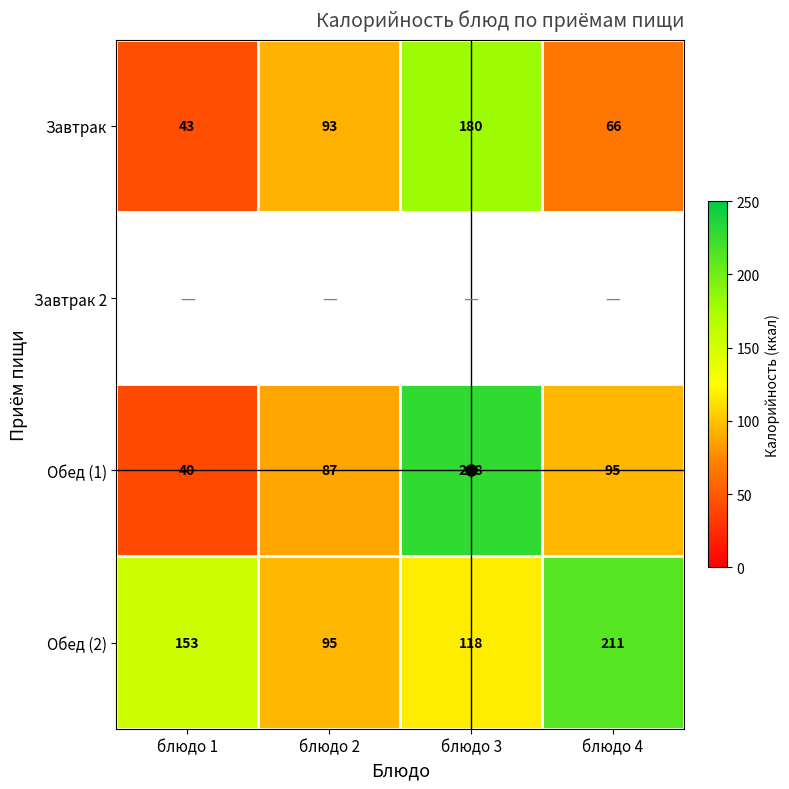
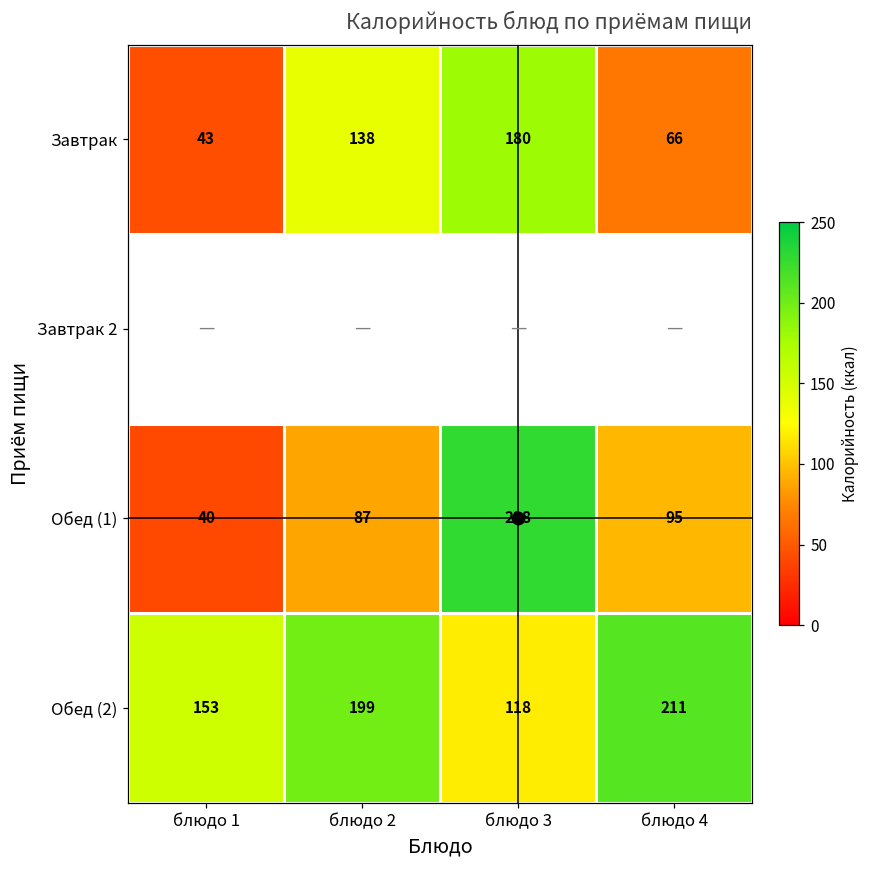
Завтрак, блюдо 2: 93 -> 138
Обед (2), блюдо 2: 95 -> 199
